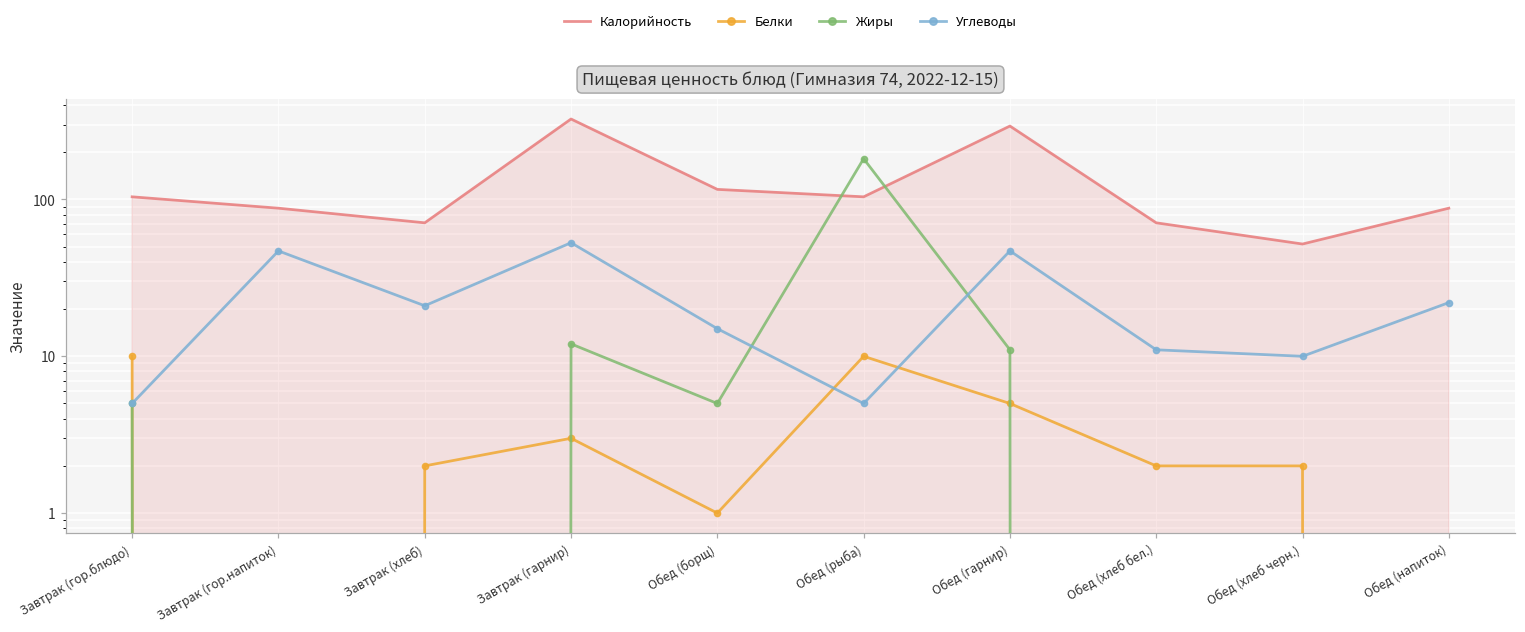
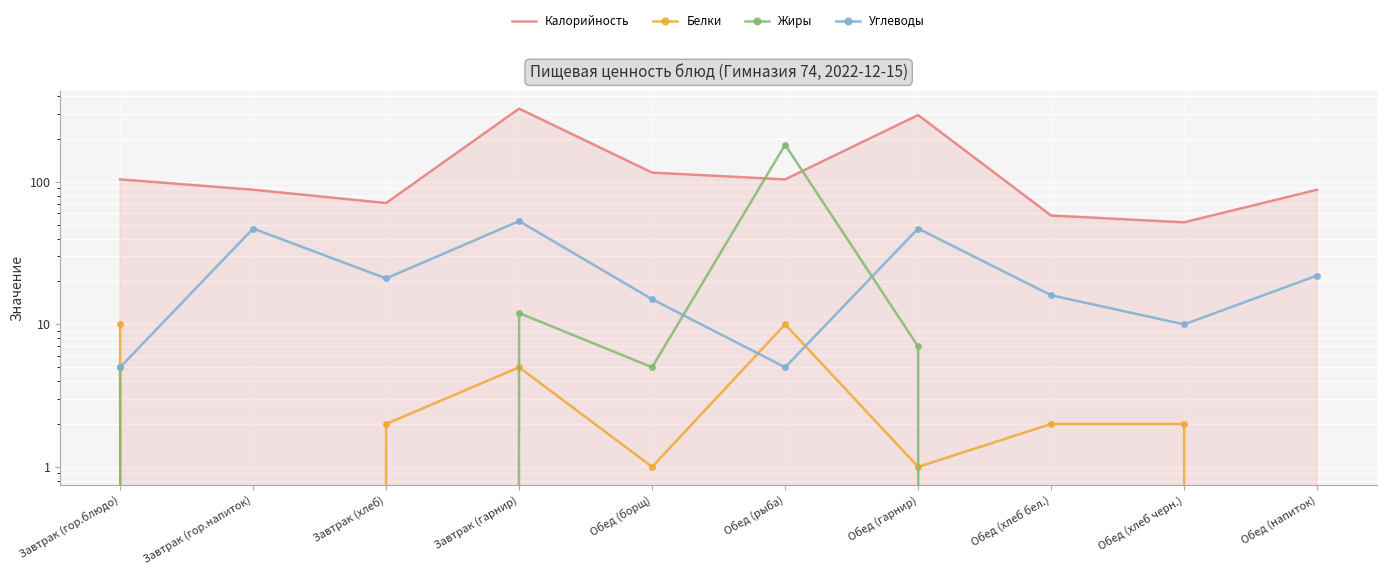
Белки, Завтрак (гарнир): 3 -> 5
Белки, Обед (гарнир): 5 -> 1
Жиры, Обед (гарнир): 11 -> 7
Калорийность, Обед (хлеб бел.): 70 -> 58
Углеводы, Обед (хлеб бел.): 11 -> 16
